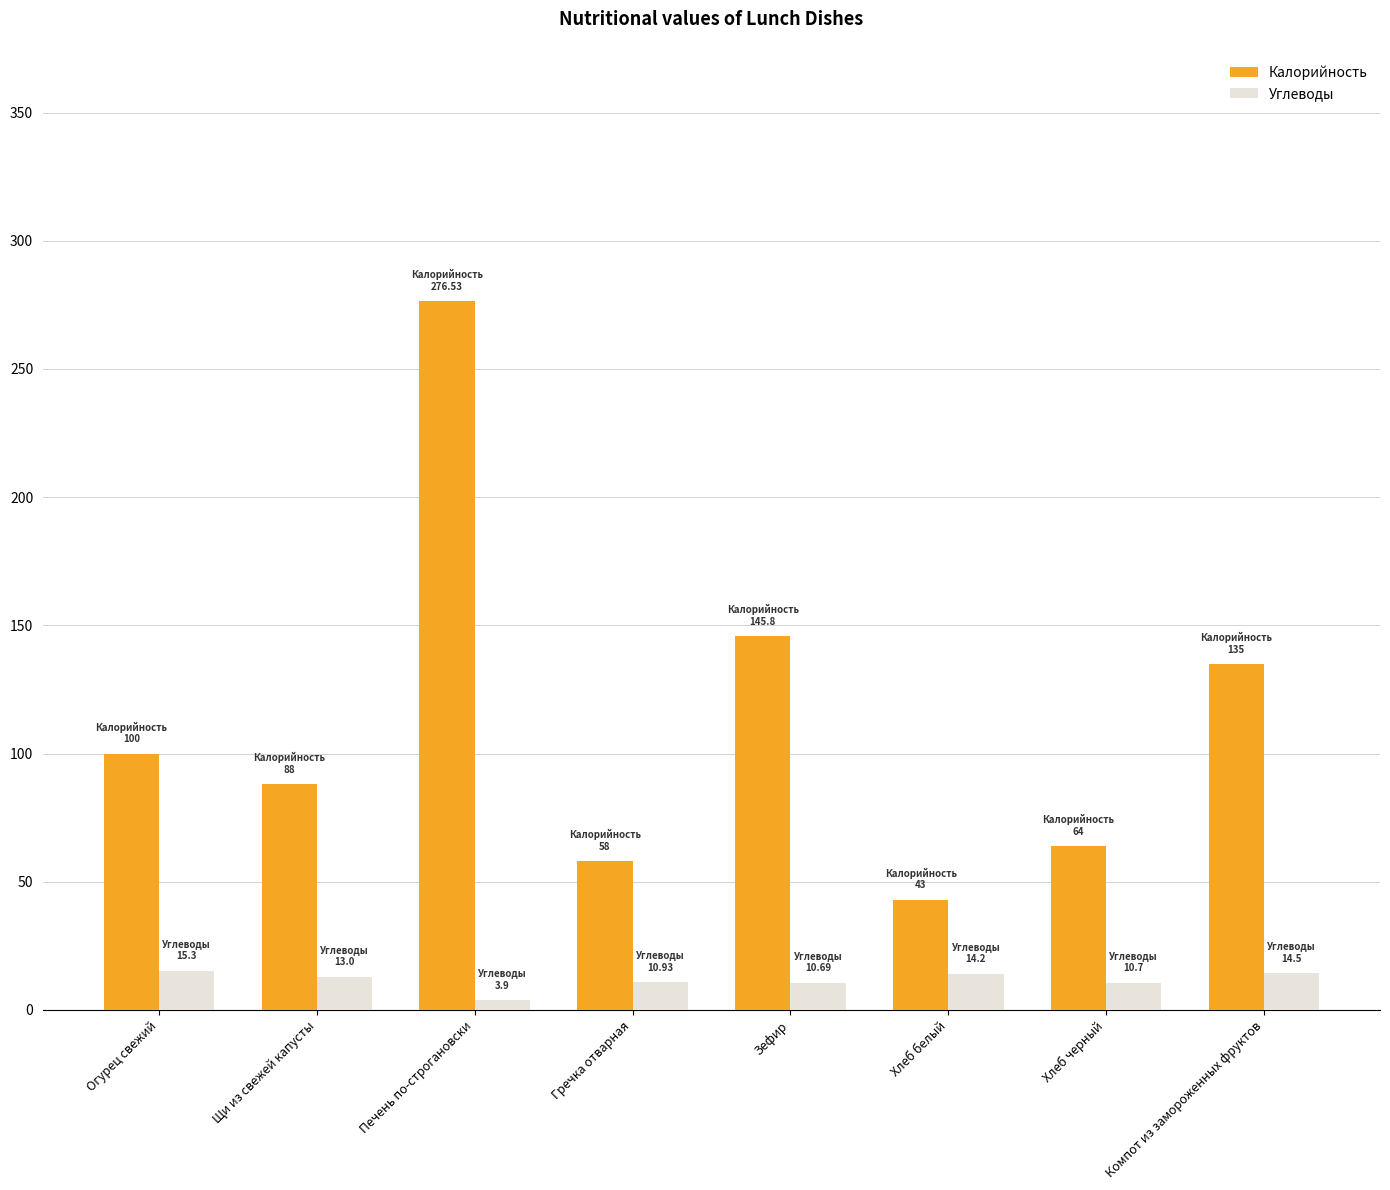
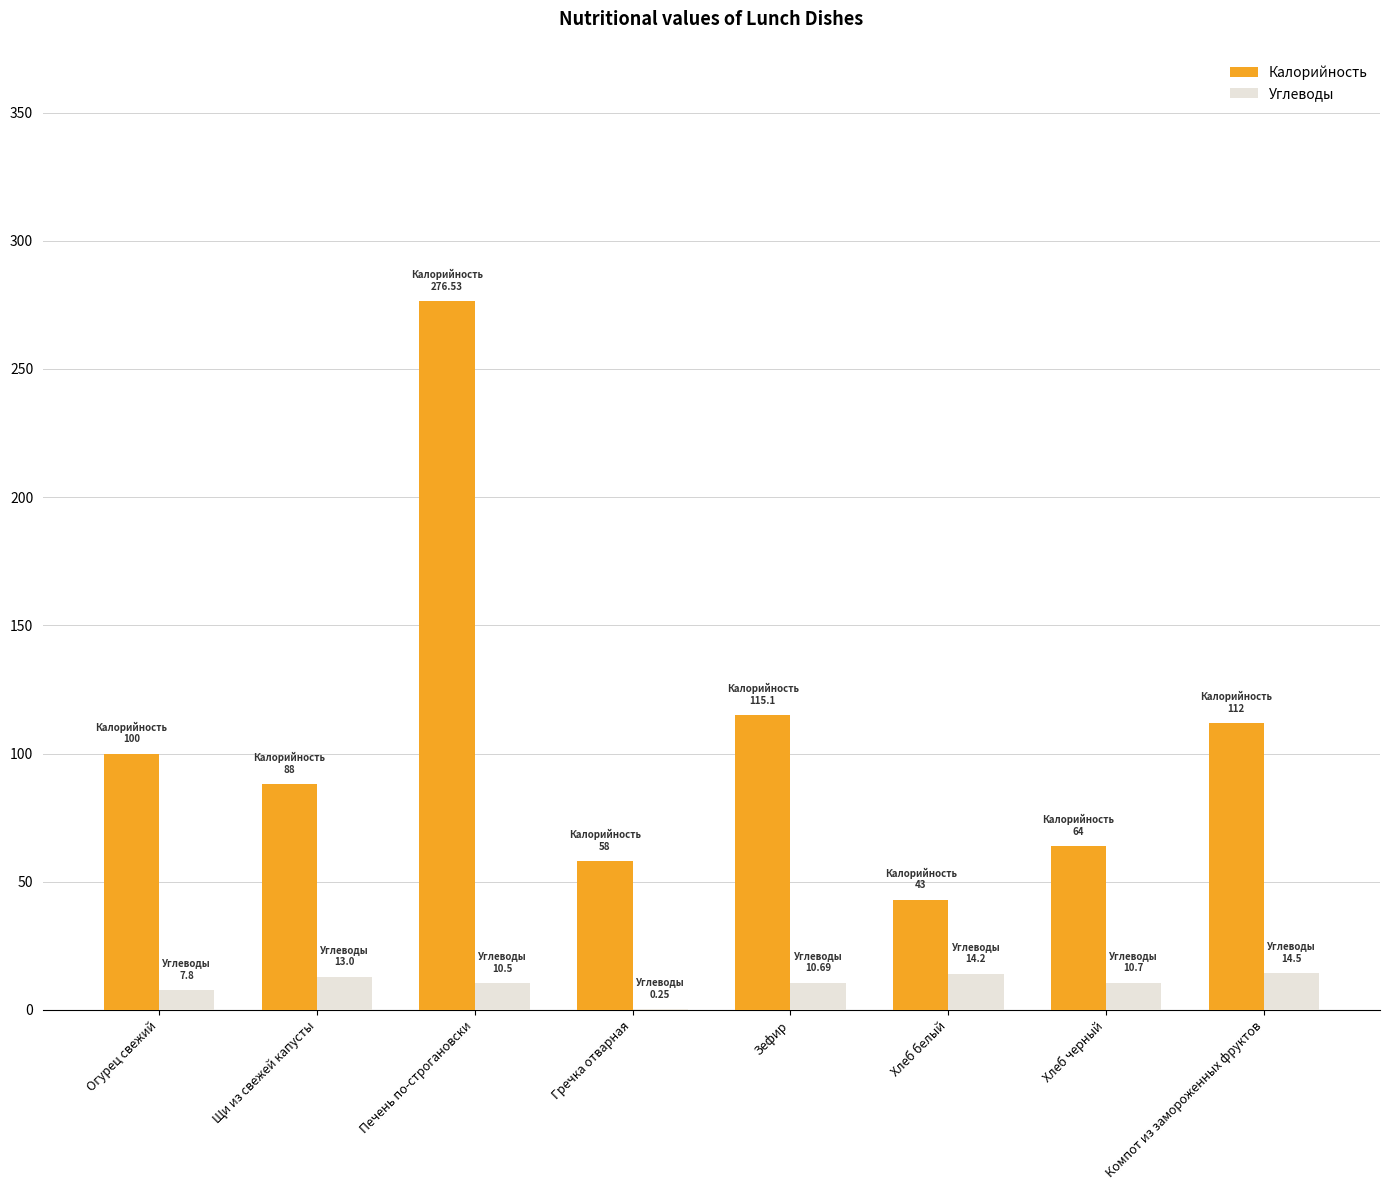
Углеводы, Огурец свежий: 15.3 -> 7.8
Углеводы, Печень по-строгановски: 3.9 -> 10.5
Углеводы, Гречка отварная: 10.93 -> 0.25
Калорийность, Зефир: 145.8 -> 115.1
Калорийность, Компот из замороженных фруктов: 135 -> 112
